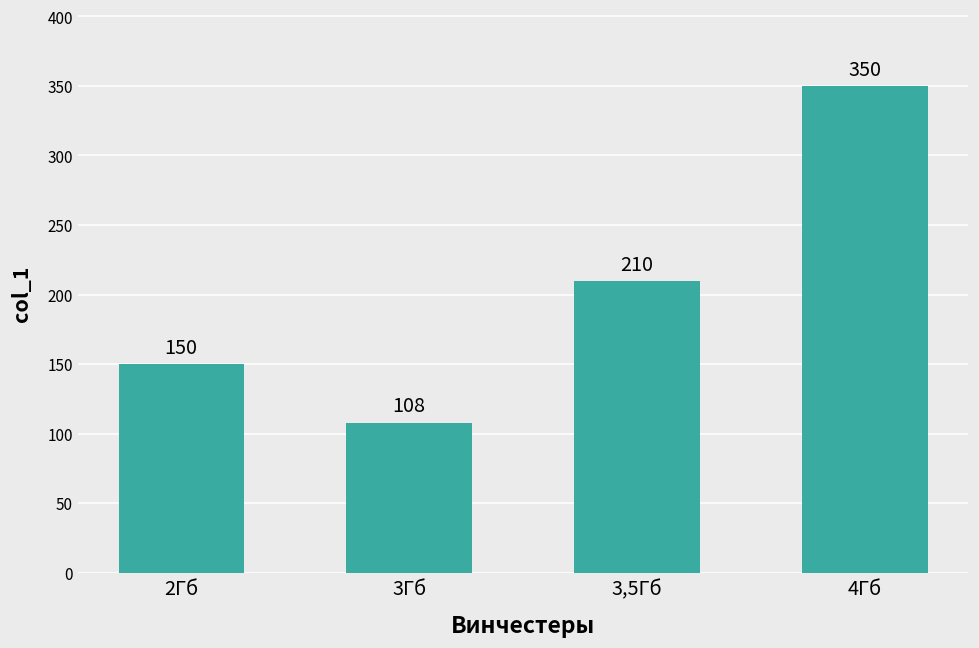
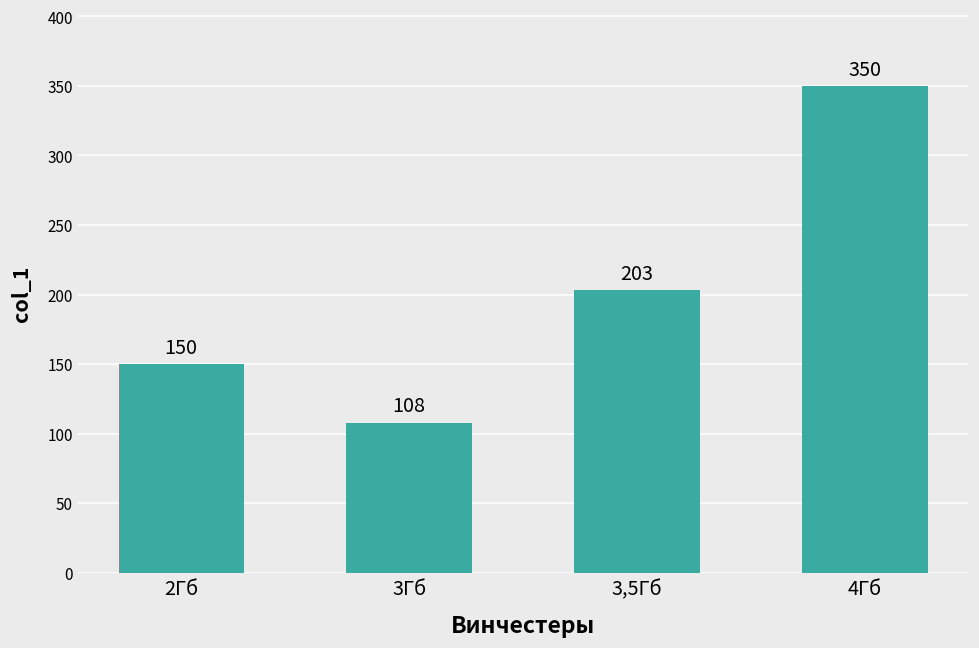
3,5Гб: 210 -> 203
